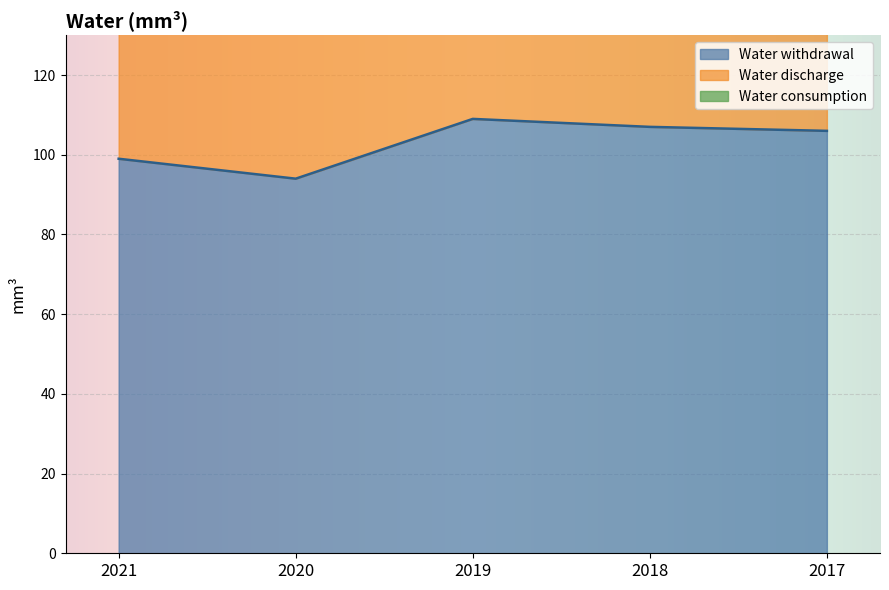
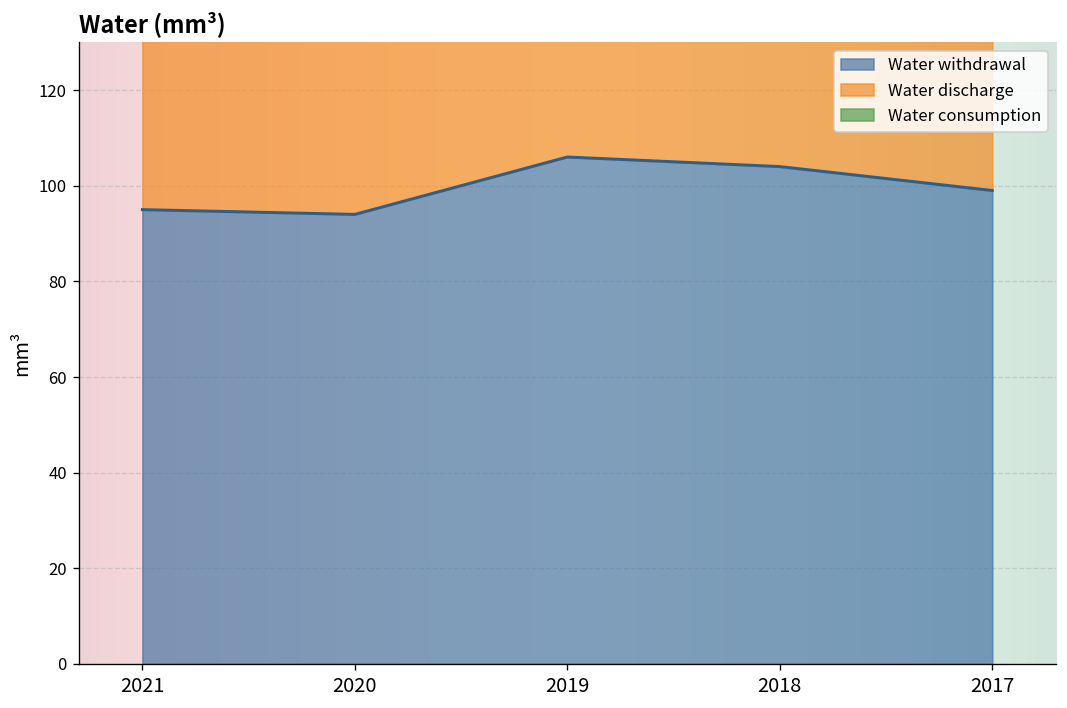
Water withdrawal, 2021: 99 -> 95
Water withdrawal, 2019: 109 -> 106
Water withdrawal, 2018: 107 -> 104
Water withdrawal, 2017: 106 -> 99
